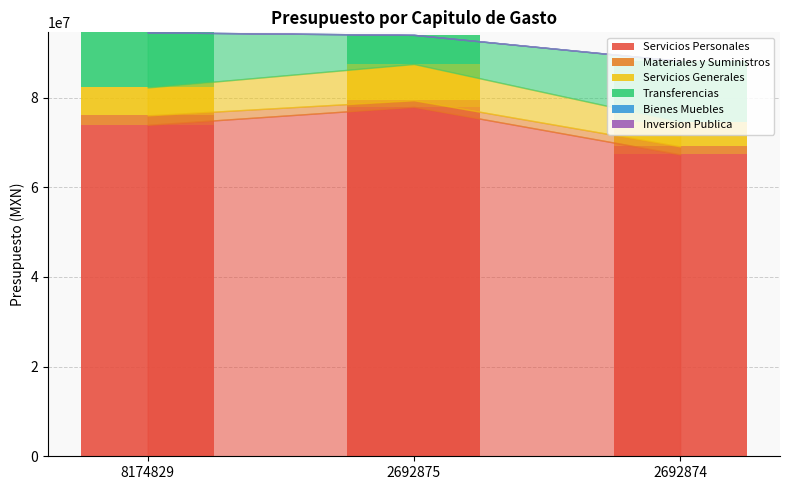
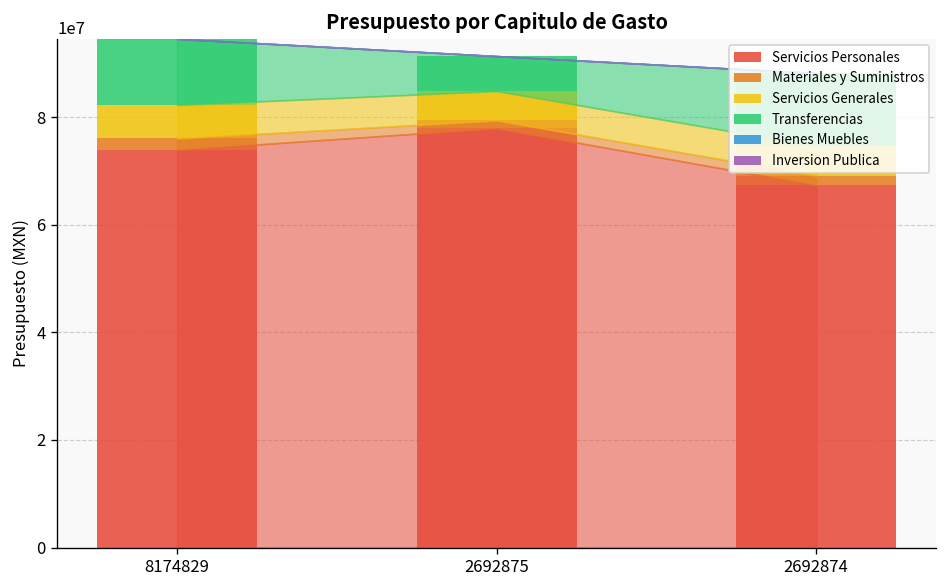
Servicios Generales, 2692875: 8000000 -> 5000000
